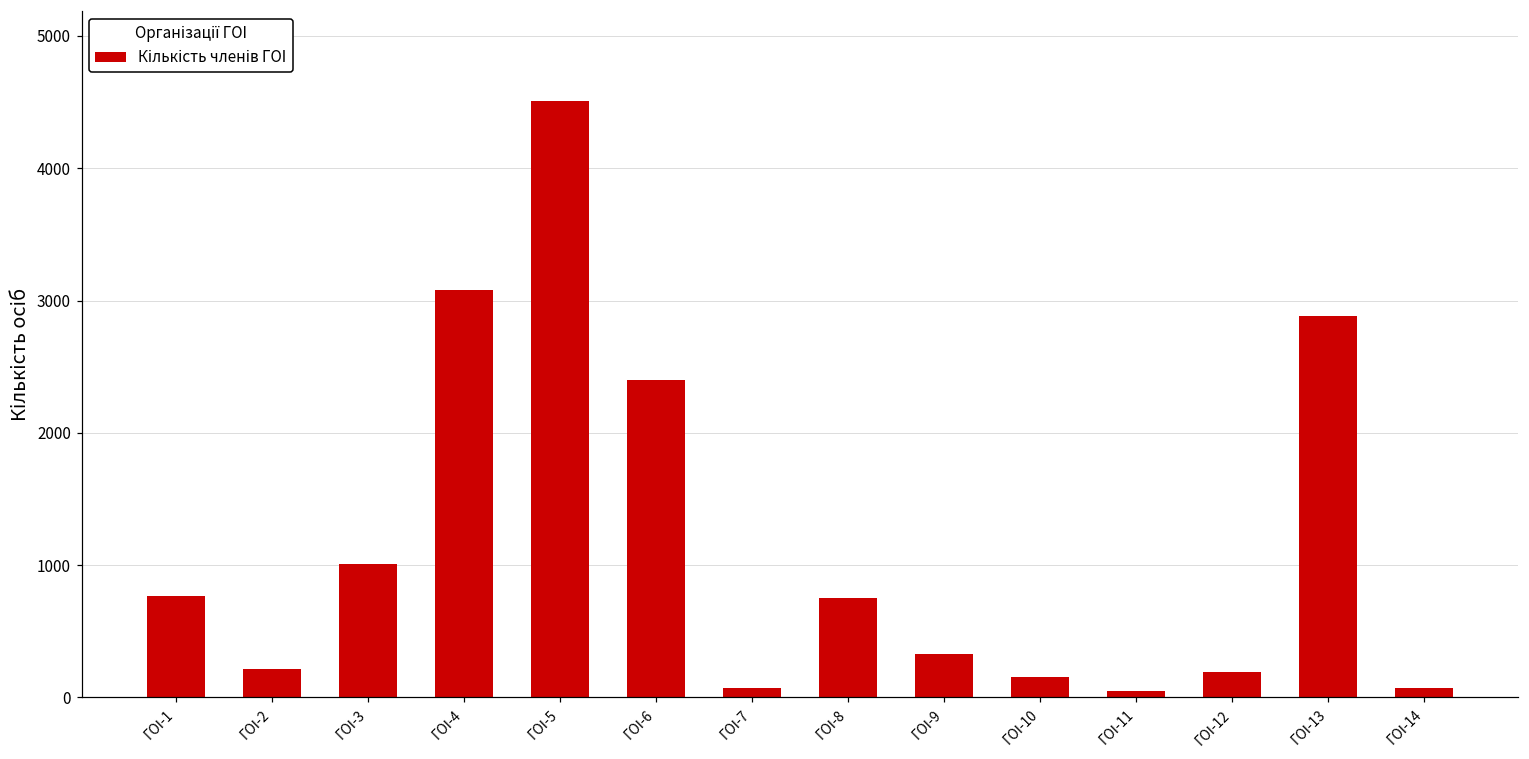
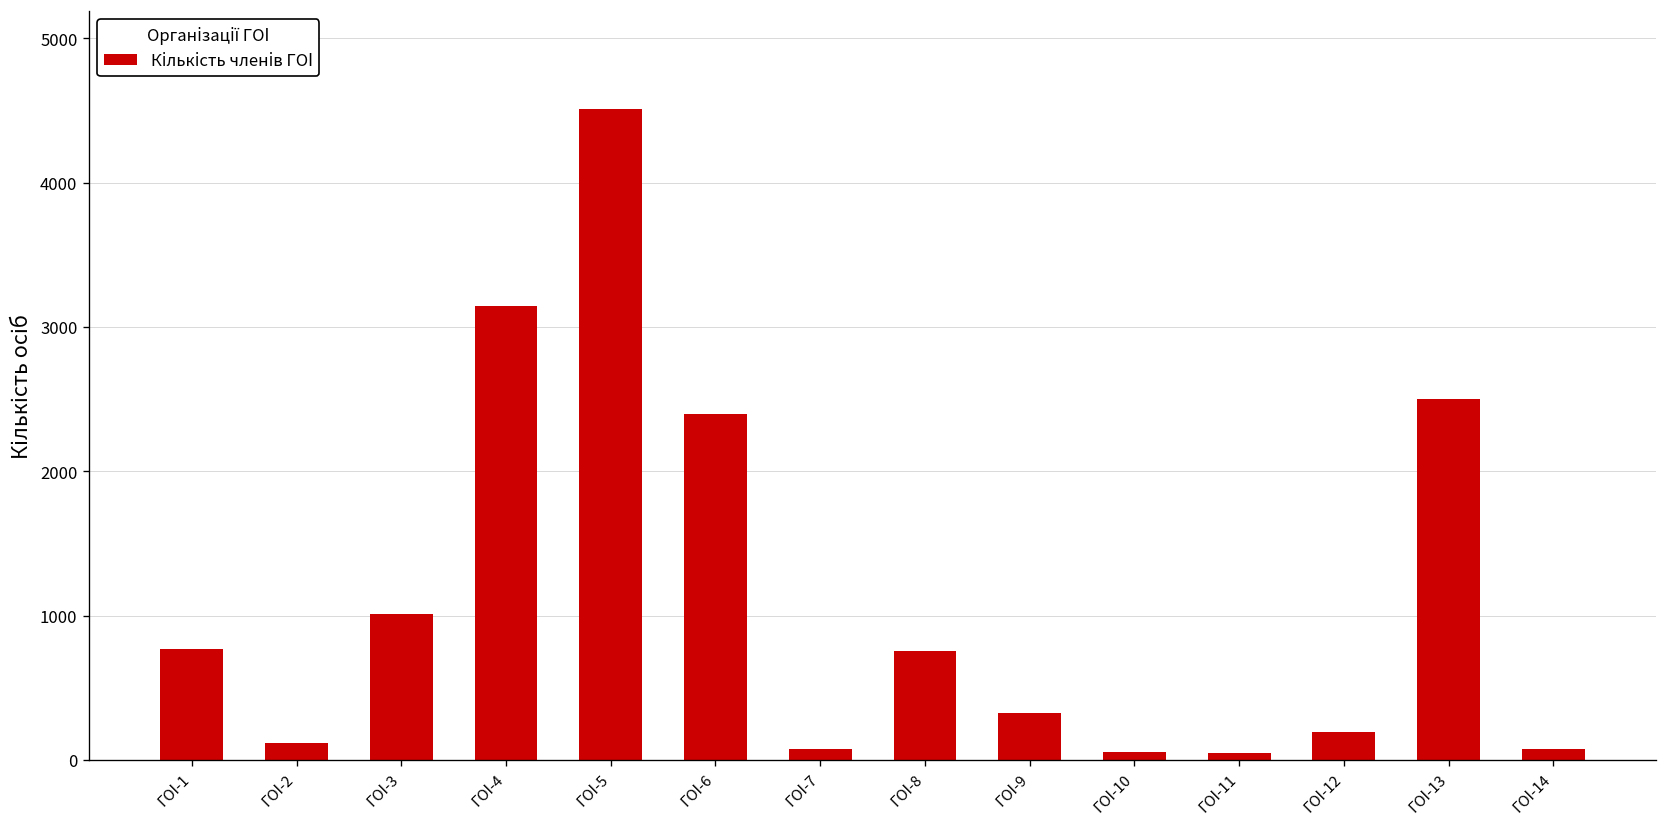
ГОІ-2: 210 -> 120
ГОІ-4: 3080 -> 3150
ГОІ-10: 160 -> 50
ГОІ-13: 2880 -> 2500
